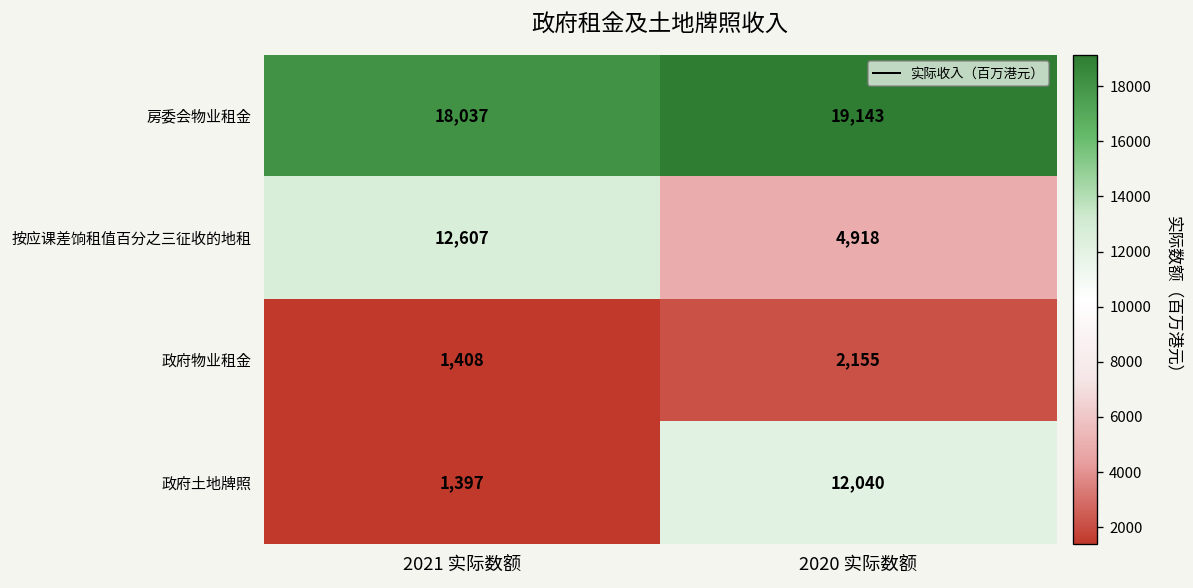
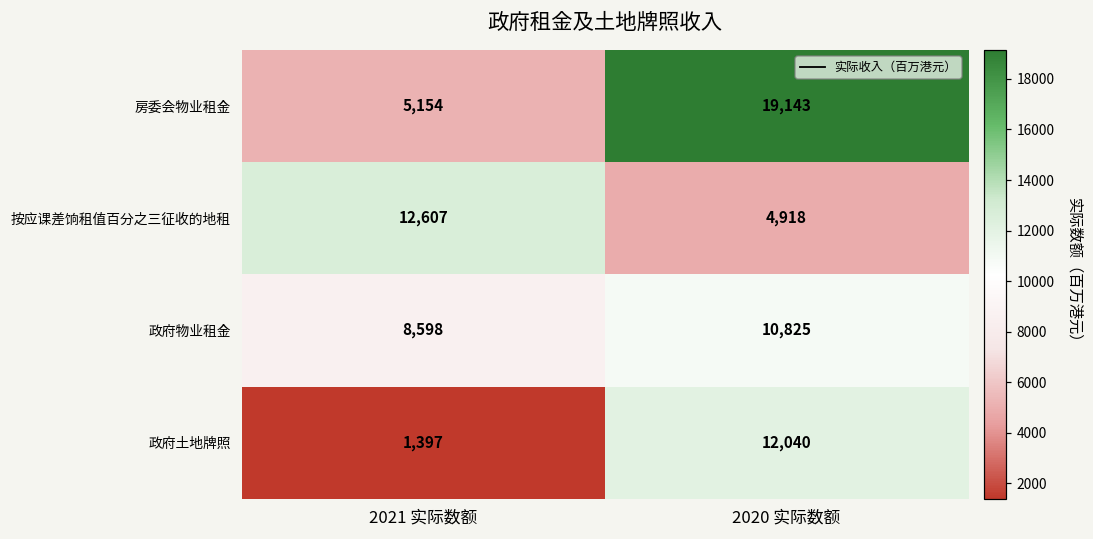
房委会物业租金, 2021 实际数额: 18,037 -> 5,154
政府物业租金, 2021 实际数额: 1,408 -> 8,598
政府物业租金, 2020 实际数额: 2,155 -> 10,825
